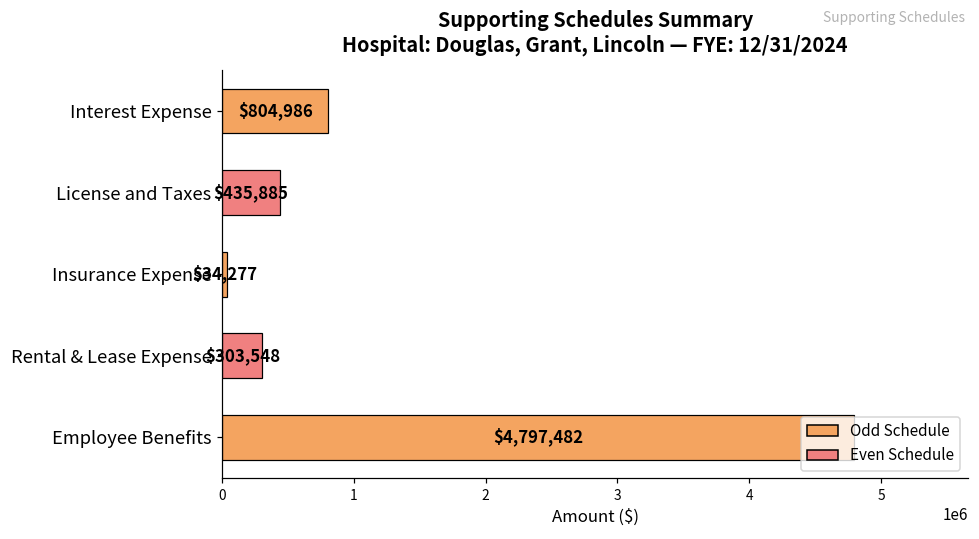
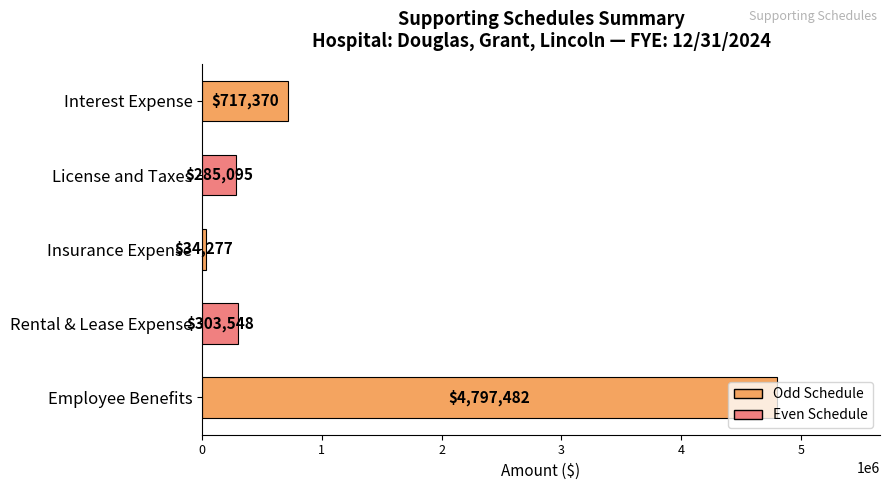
Interest Expense: $804,986 -> $717,370
License and Taxes: $435,885 -> $285,095
